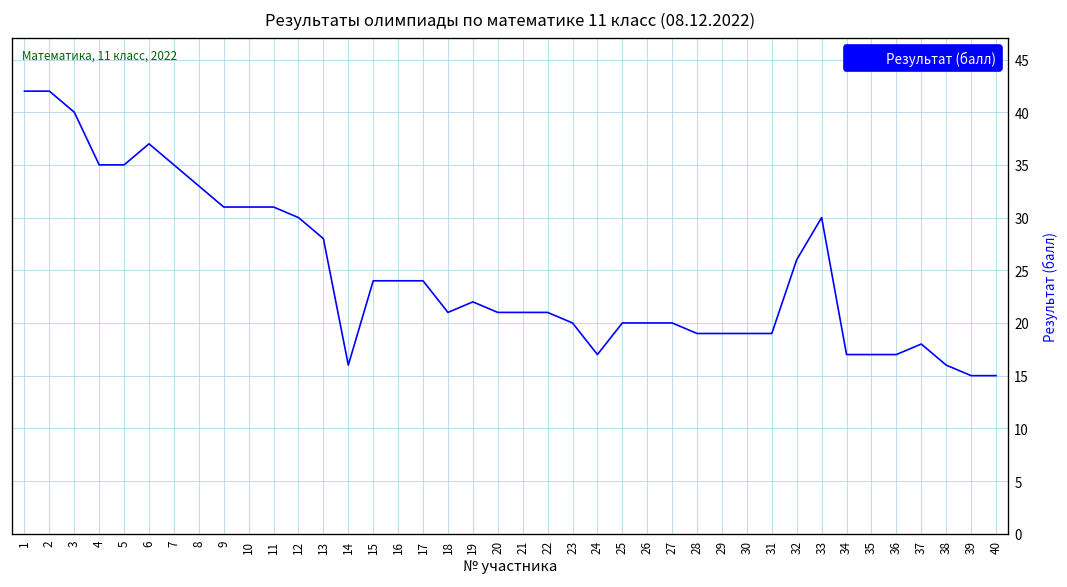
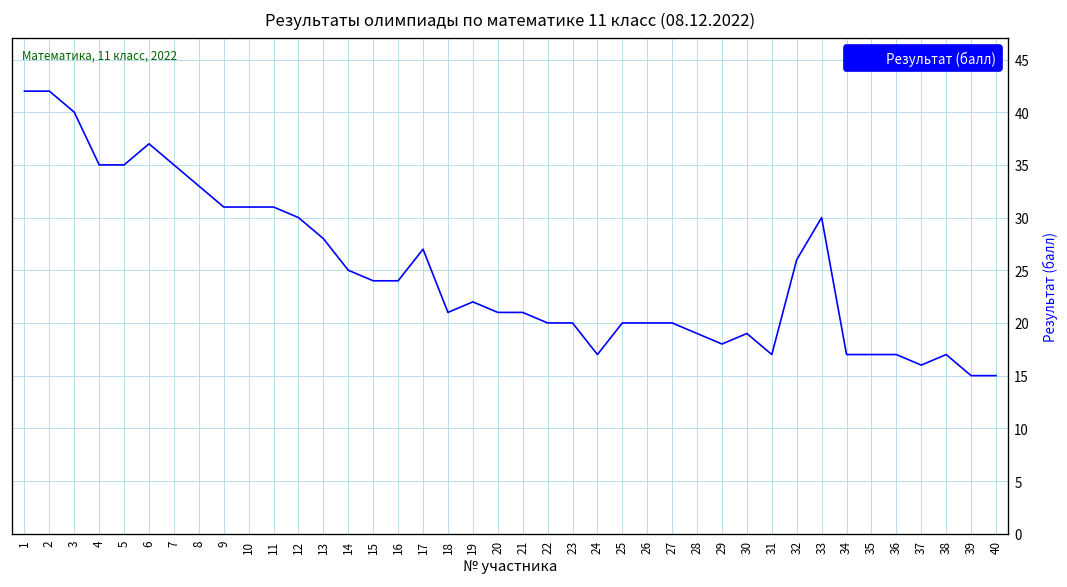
14: 16 -> 25
17: 24 -> 27
22: 21 -> 20
29: 19 -> 18
31: 19 -> 17
37: 18 -> 16
38: 16 -> 17
